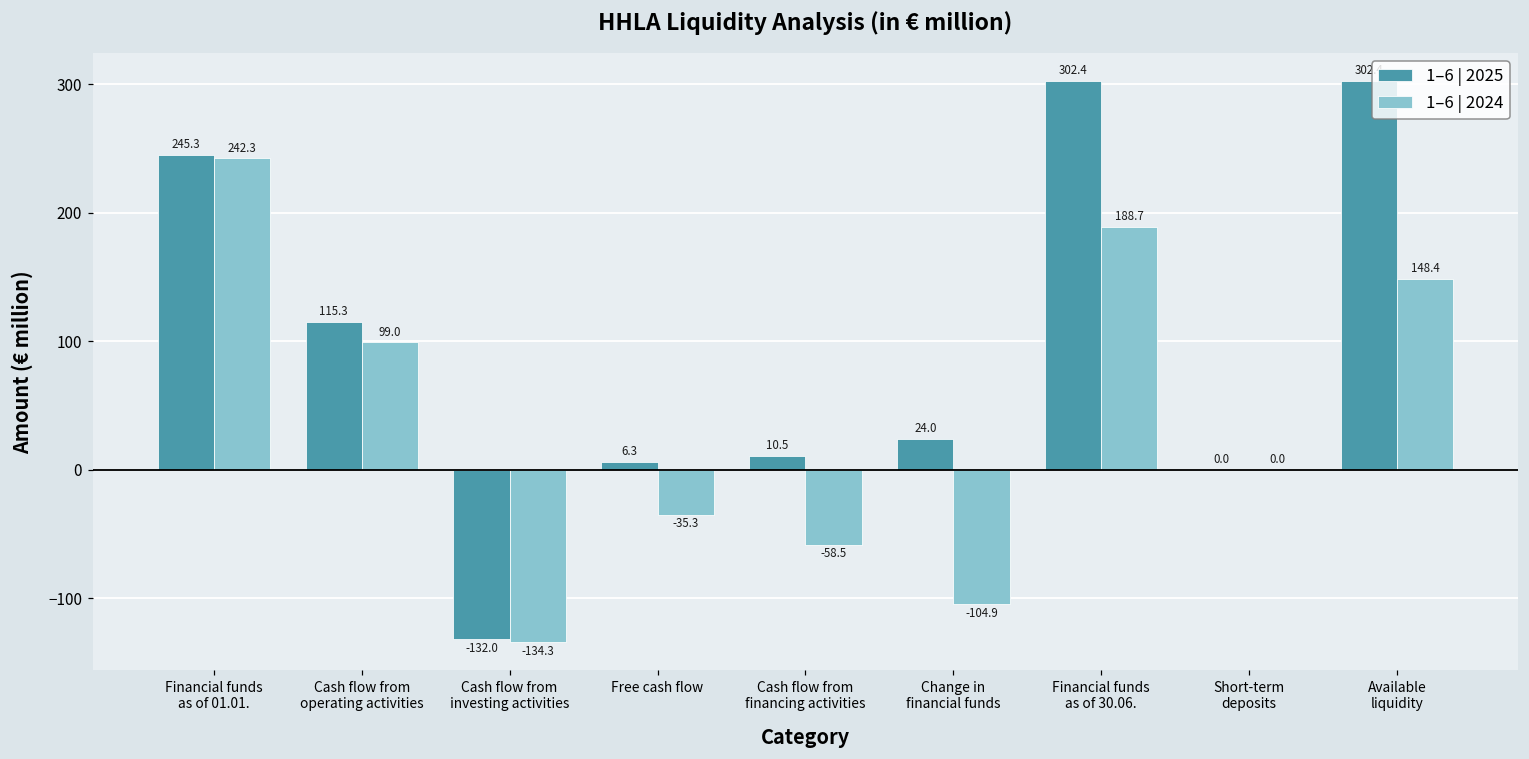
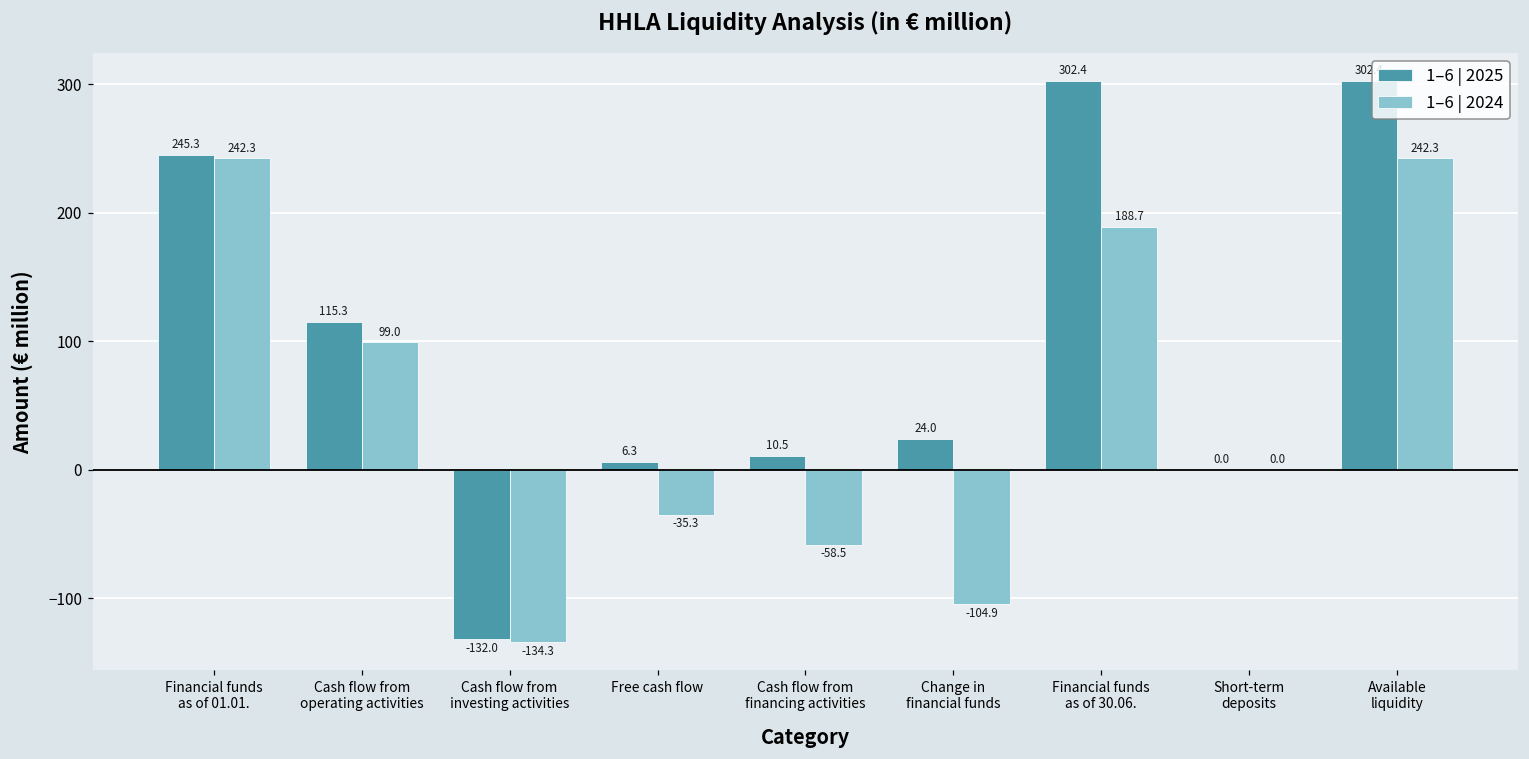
1–6 | 2024, Available liquidity: 148.4 -> 242.3
